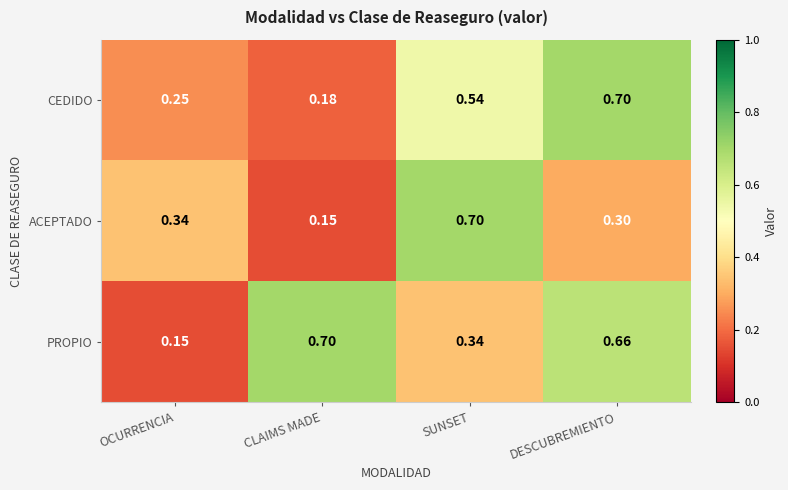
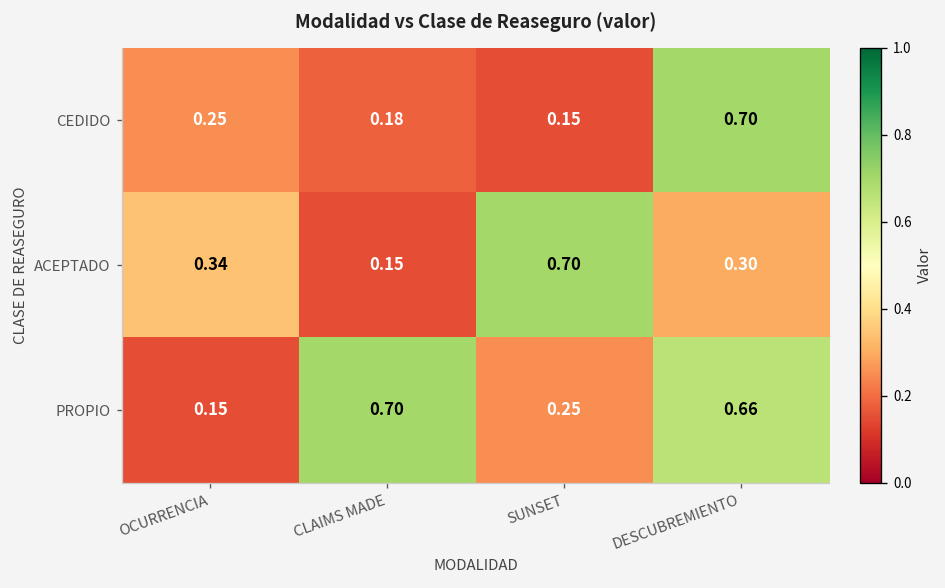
CEDIDO, SUNSET: 0.54 -> 0.15
PROPIO, SUNSET: 0.34 -> 0.25
